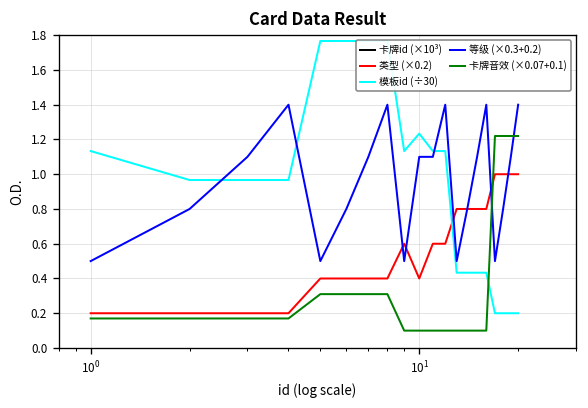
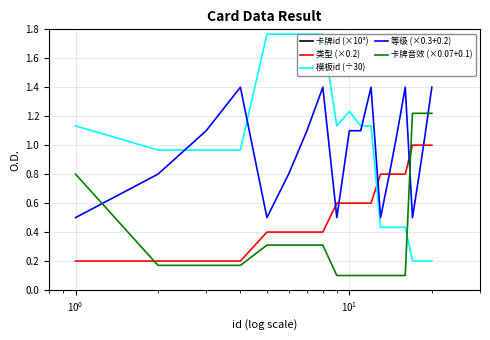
卡牌音效 (×0.07+0.1), 10^0: 0.17 -> 0.80
类型 (×0.2), 10^1: 0.40 -> 0.60
